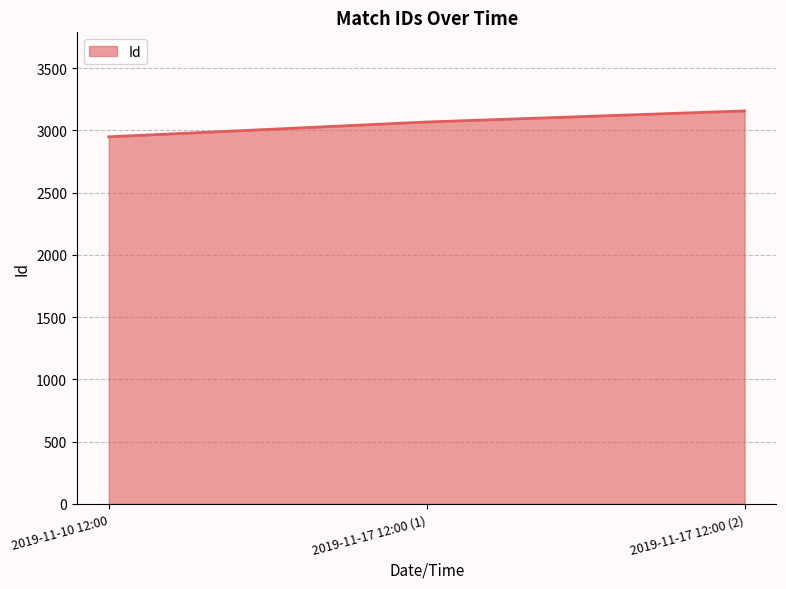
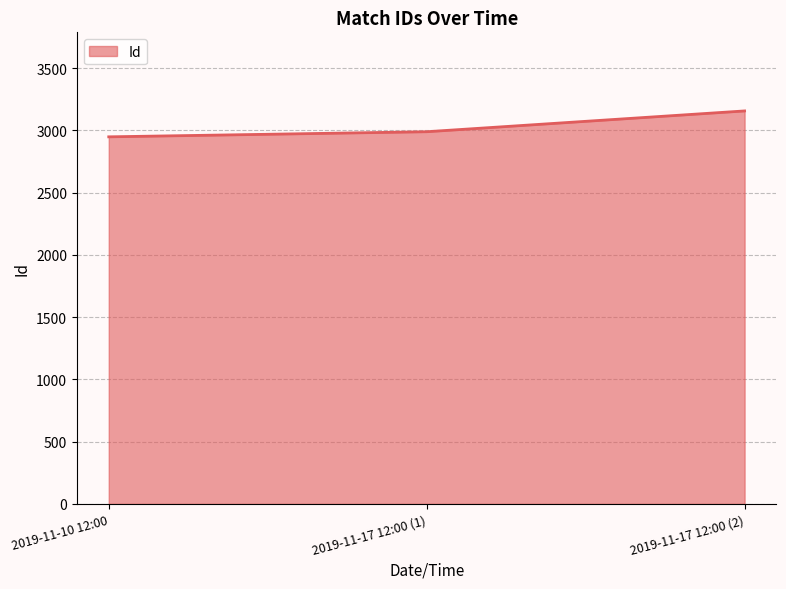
2019-11-17 12:00 (1): 3070 -> 2990
